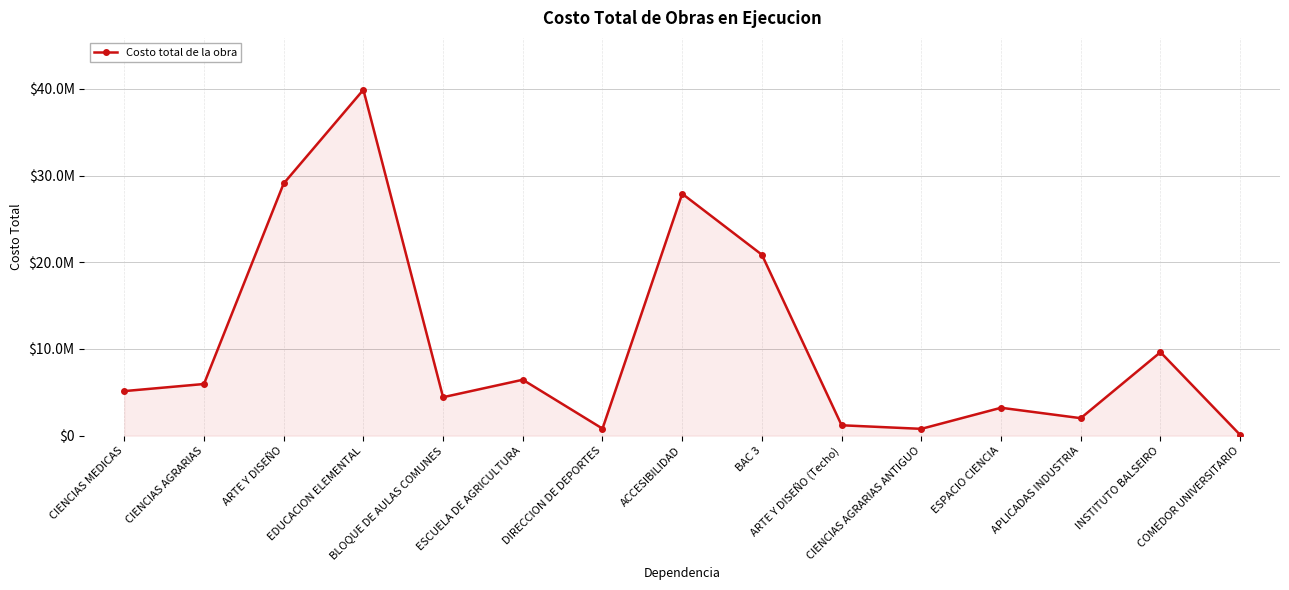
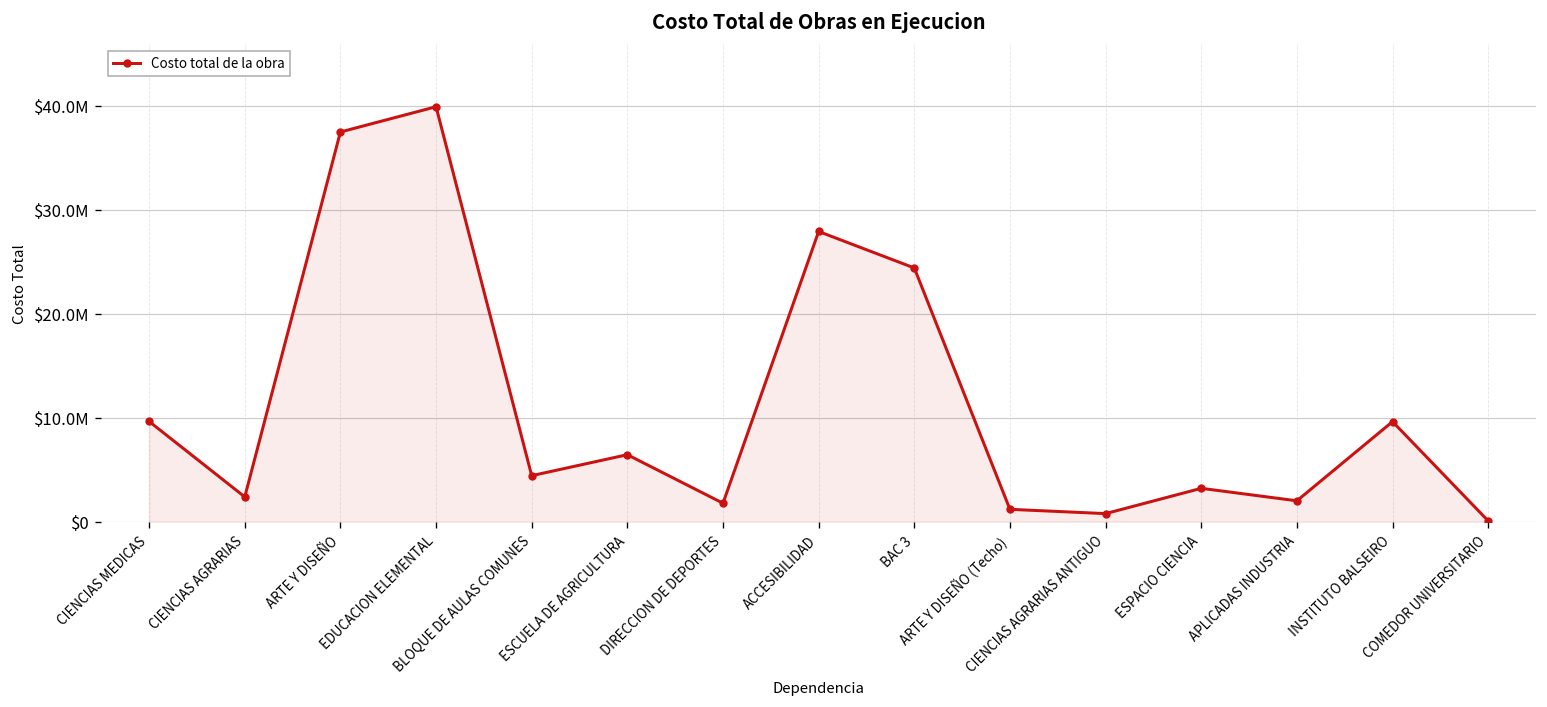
CIENCIAS MEDICAS: $5000000 -> $10000000
CIENCIAS AGRARIAS: $6000000 -> $2000000
ARTE Y DISEÑO: $29000000 -> $37000000
DIRECCION DE DEPORTES: $1000000 -> $2000000
BAC 3: $21000000 -> $24000000
